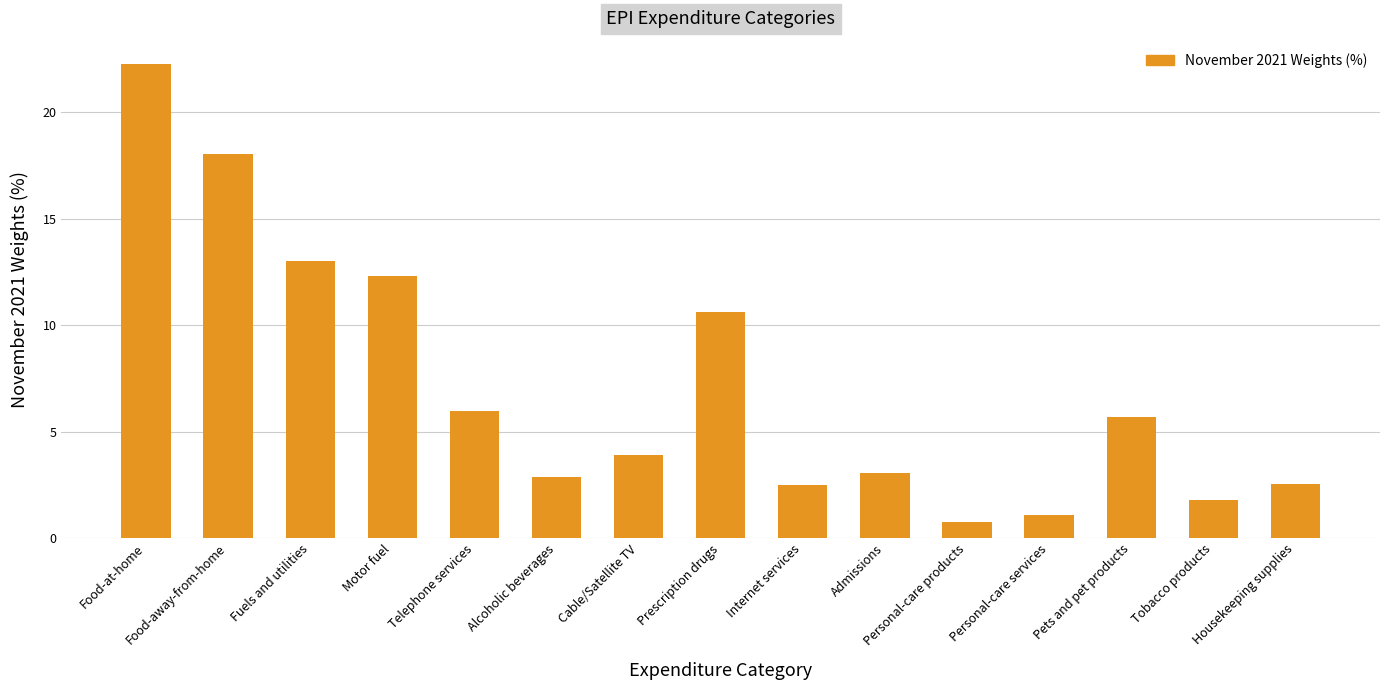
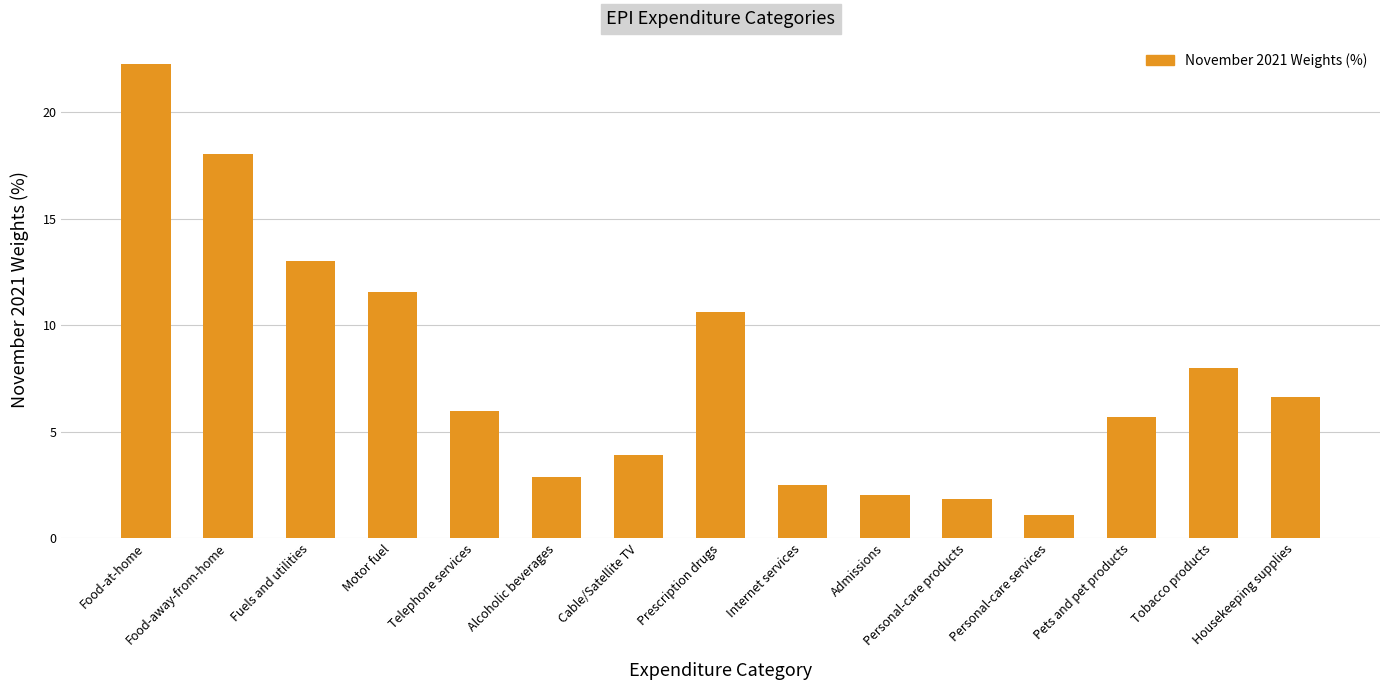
Motor fuel: 12.3 -> 11.6
Admissions: 3.1 -> 2.0
Personal-care products: 0.8 -> 1.9
Tobacco products: 1.8 -> 8.0
Housekeeping supplies: 2.5 -> 6.6
